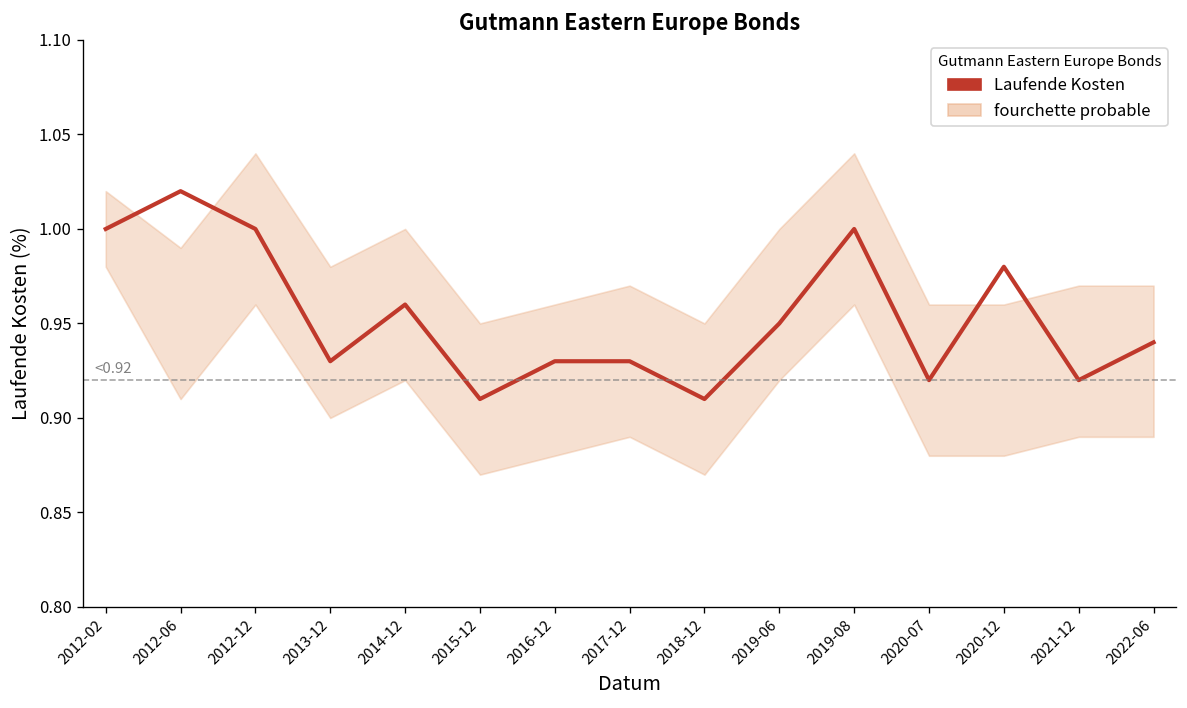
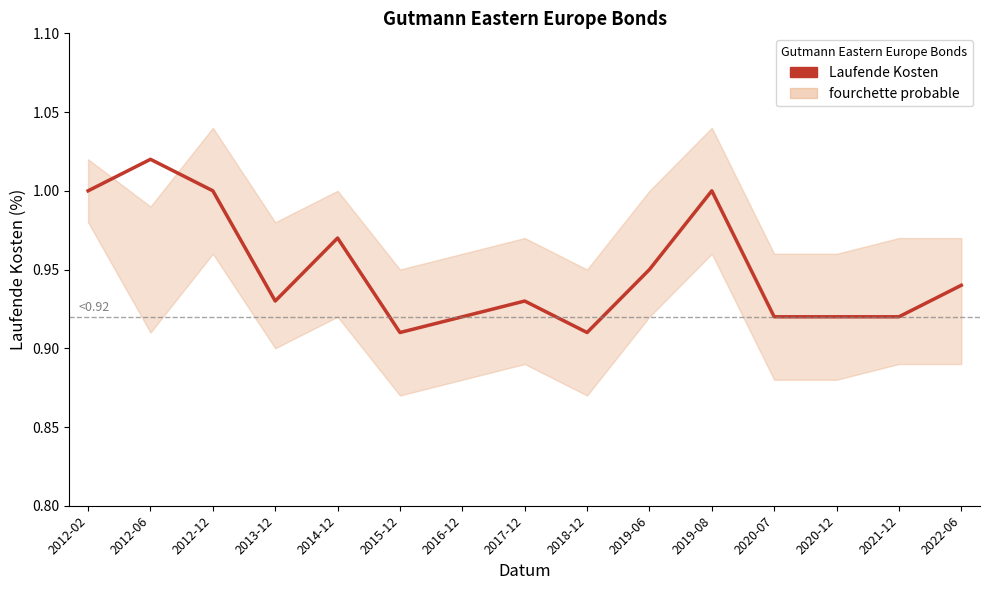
Laufende Kosten, 2014-12: 0.96 -> 0.97
Laufende Kosten, 2016-12: 0.93 -> 0.92
Laufende Kosten, 2020-12: 0.98 -> 0.92
